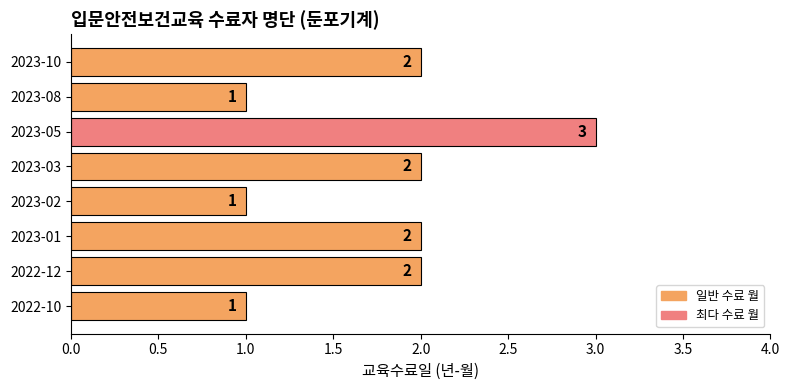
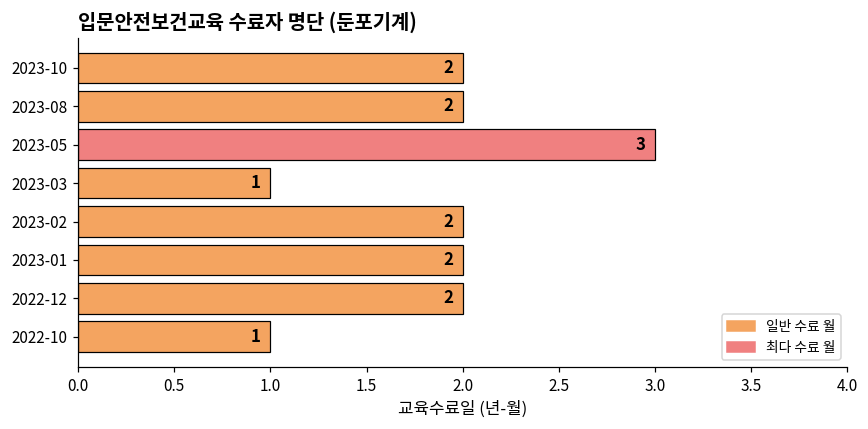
2023-08: 1 -> 2
2023-03: 2 -> 1
2023-02: 1 -> 2
